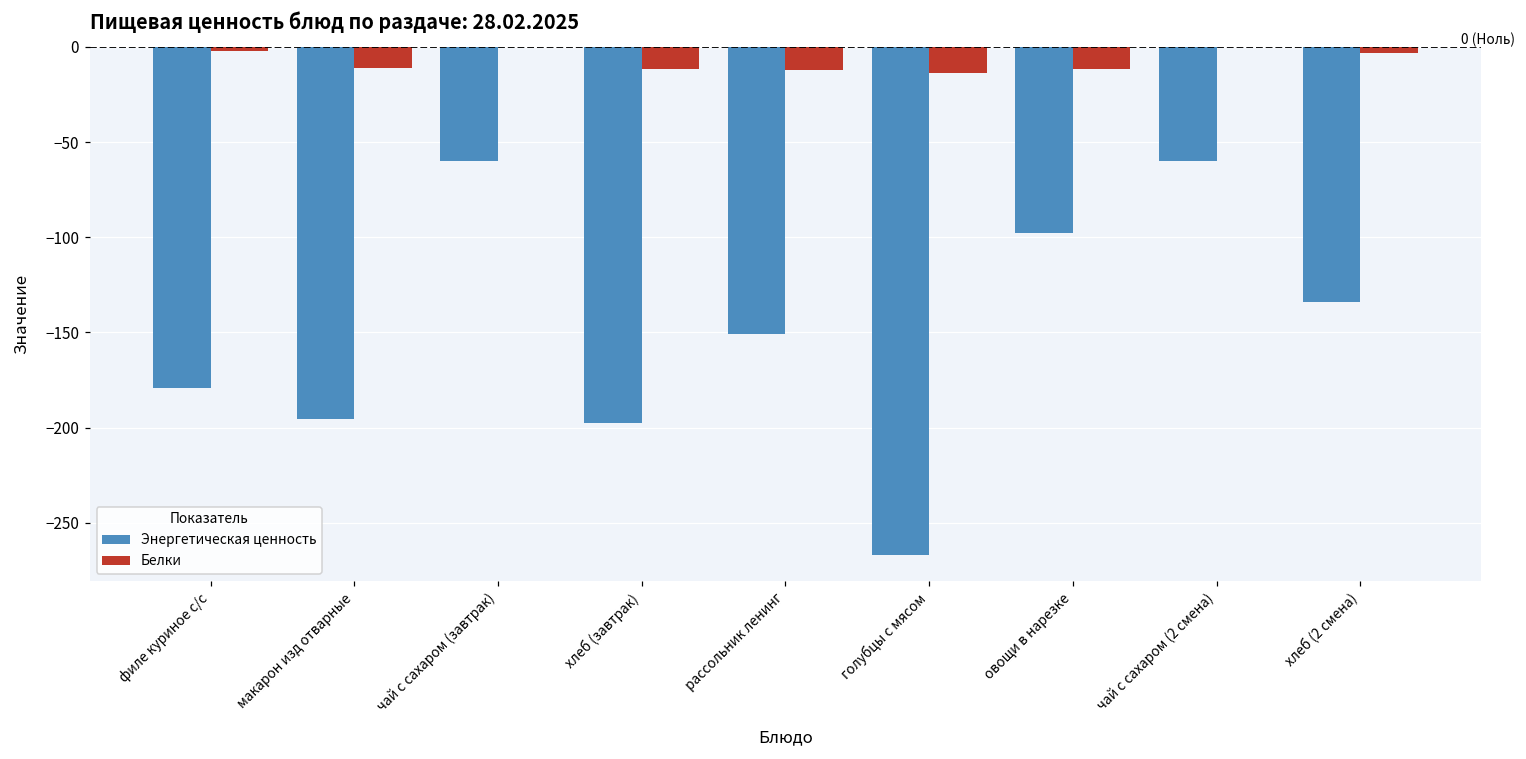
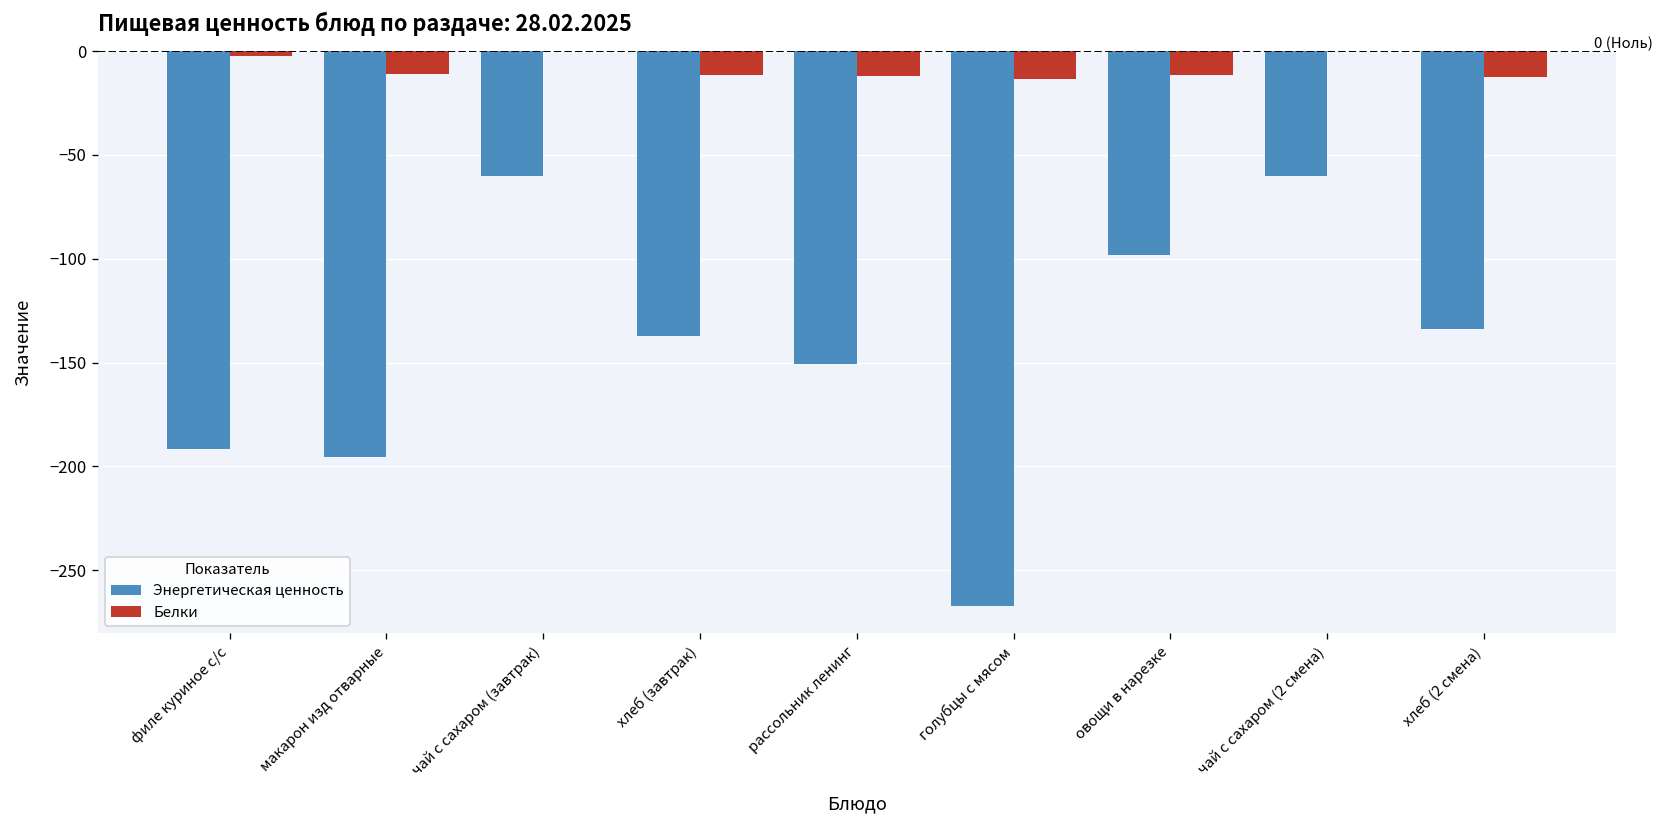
Энергетическая ценность, филе куриное с/с: -179 -> -192
Энергетическая ценность, хлеб (завтрак): -198 -> -137
Белки, хлеб (2 смена): -3 -> -13
